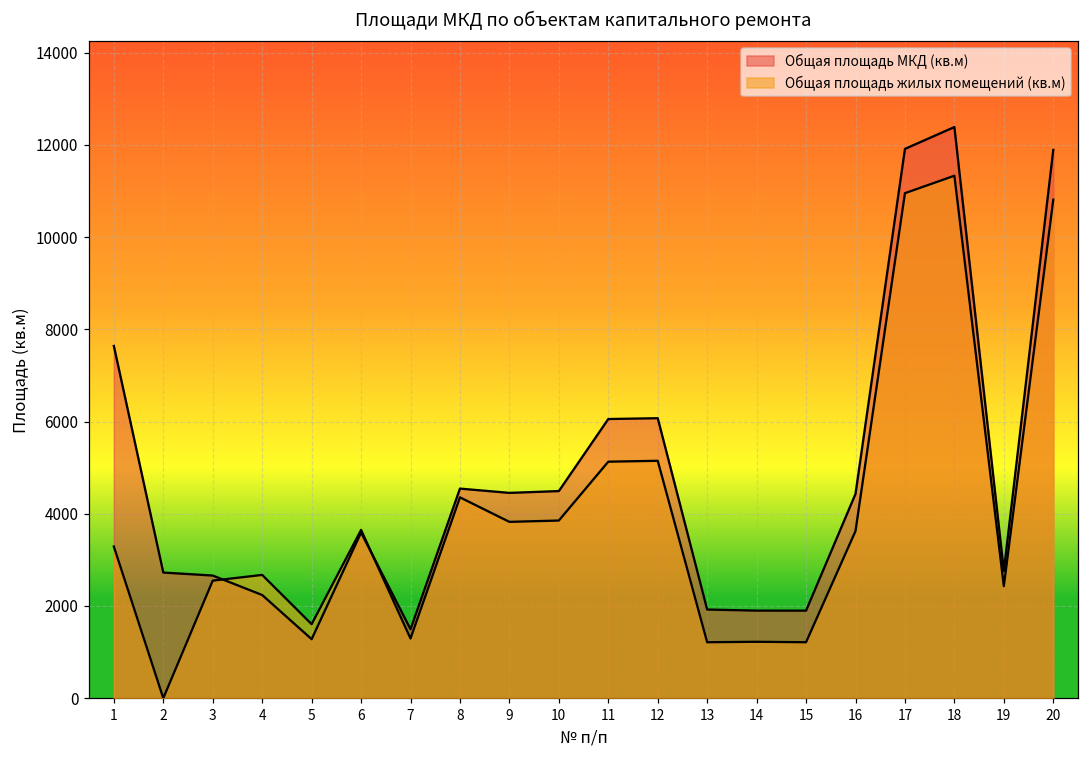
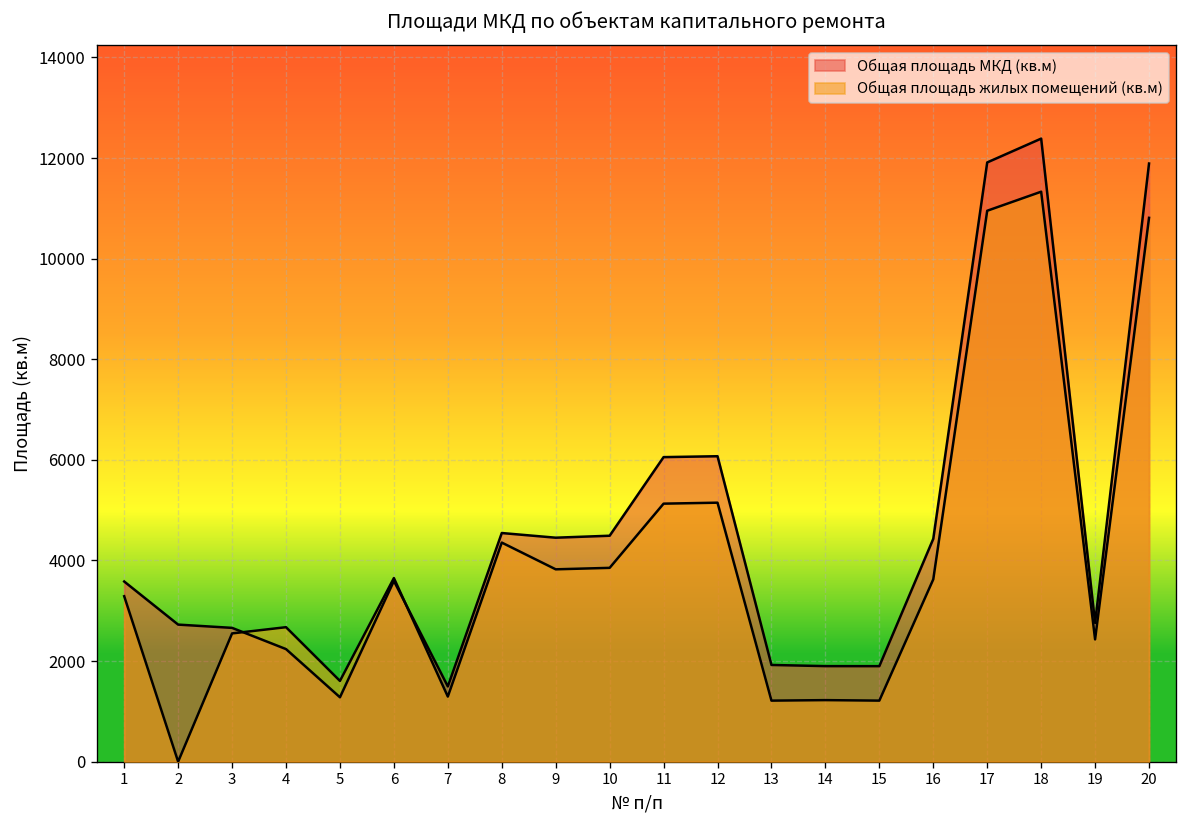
Общая площадь МКД (кв.м), 1: 7600 -> 3600
